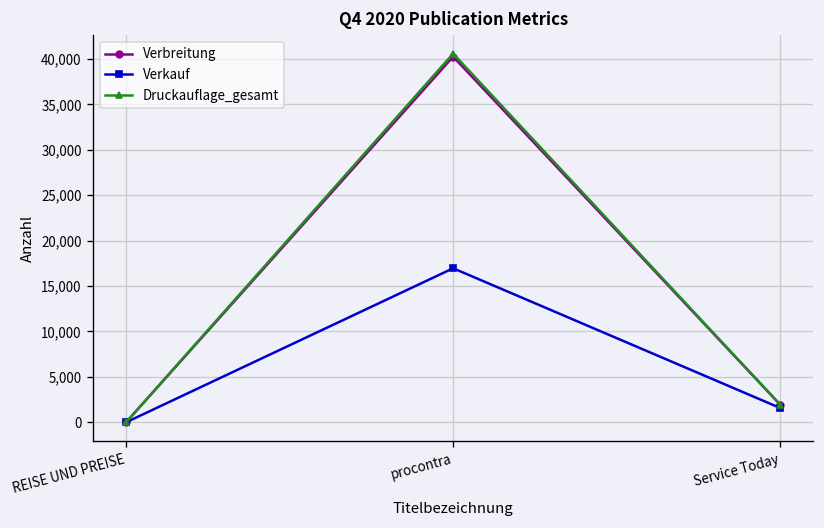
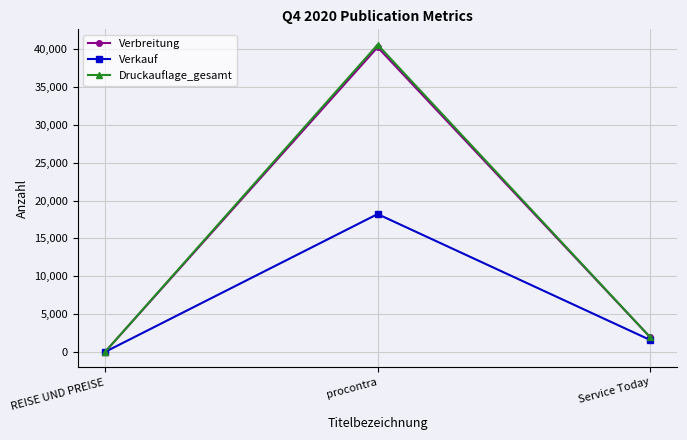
Verkauf, procontra: 17,000 -> 18,000
